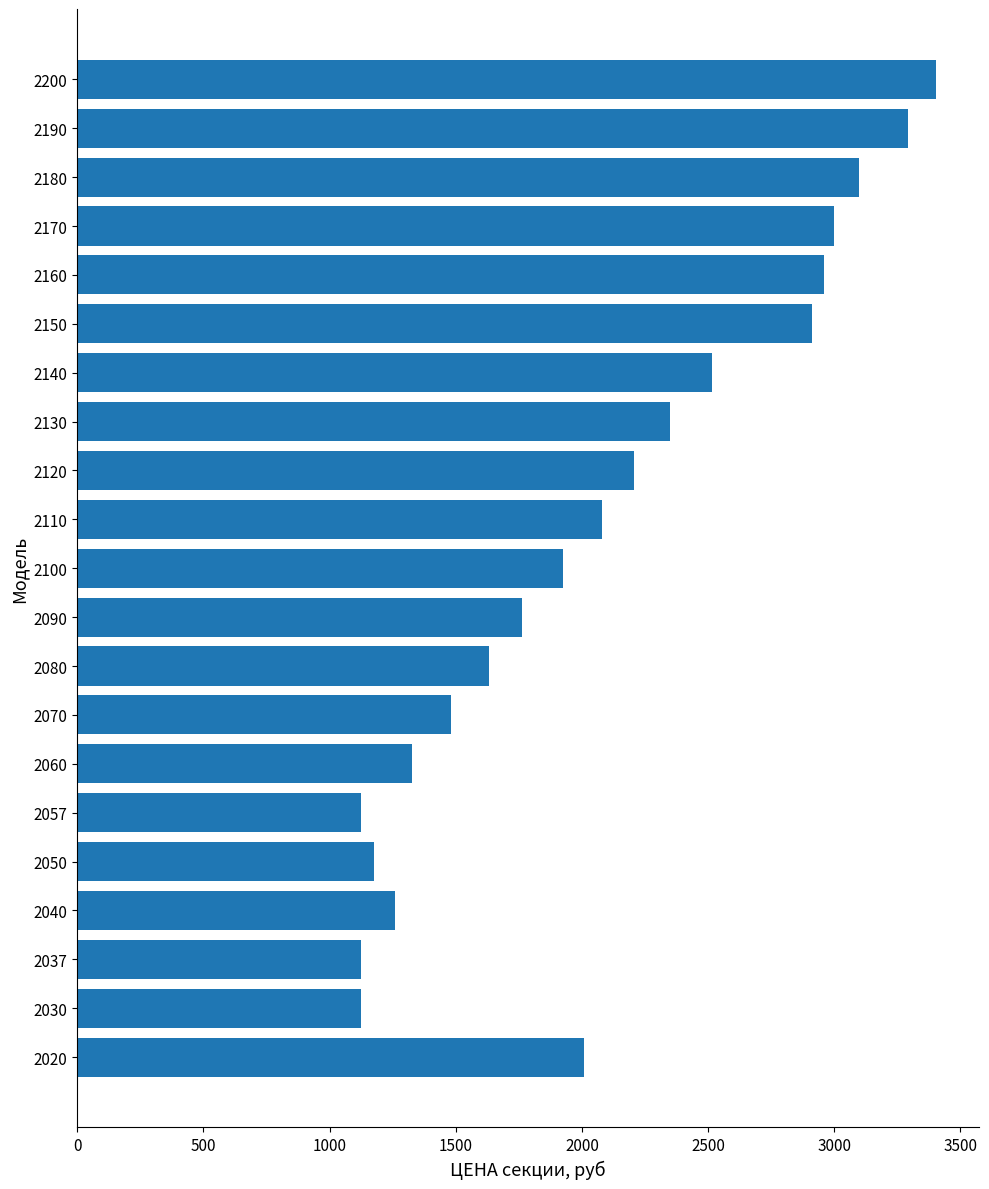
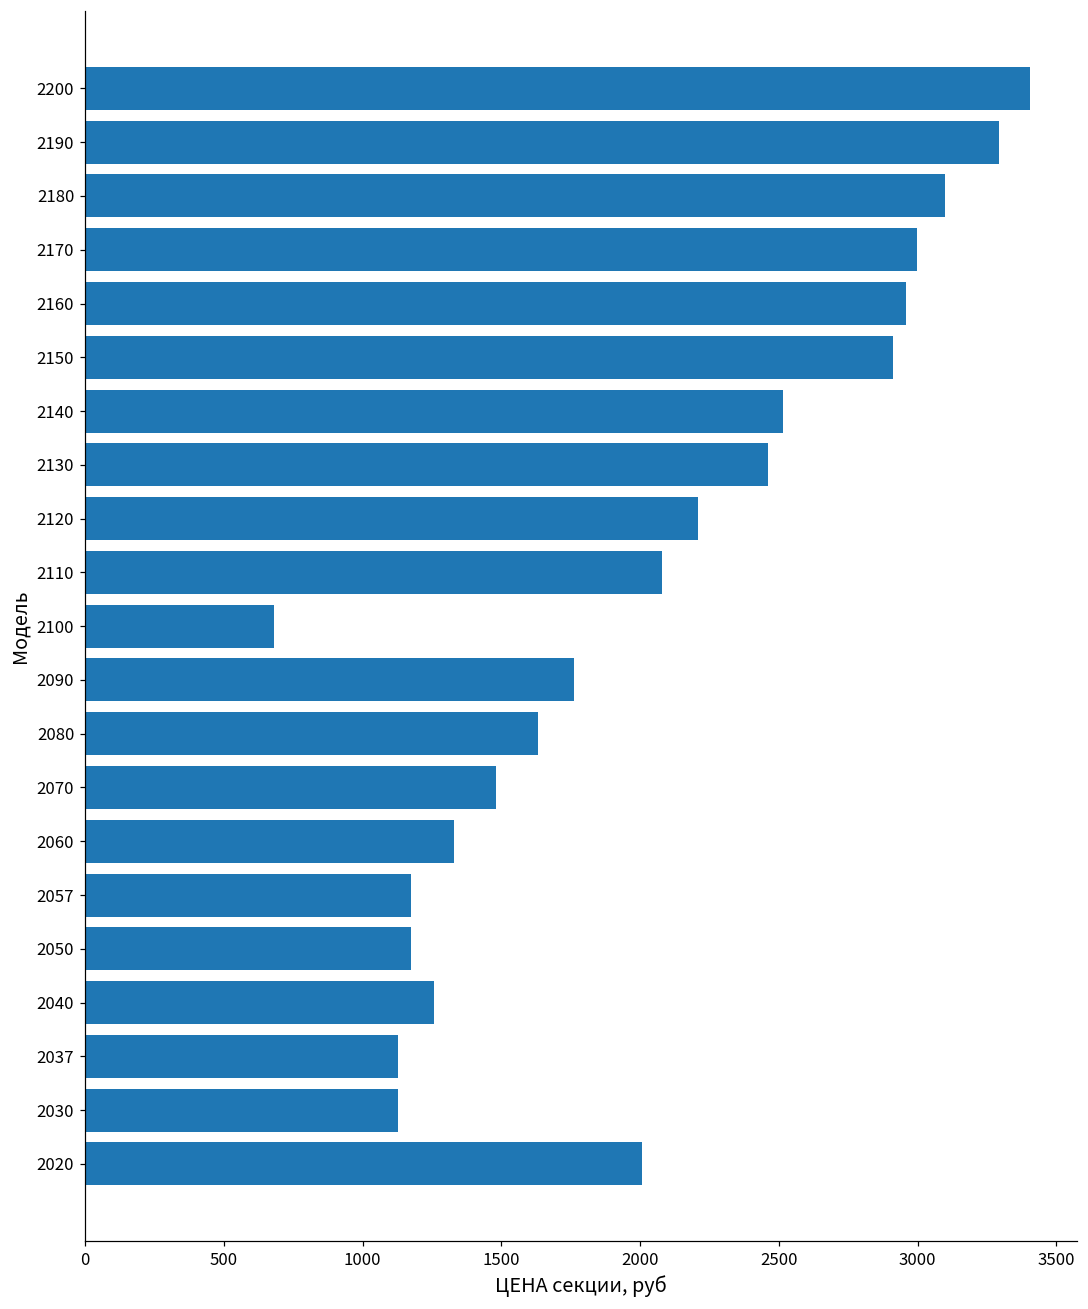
2130: 2350 -> 2460
2100: 1930 -> 680
2057: 1130 -> 1180
